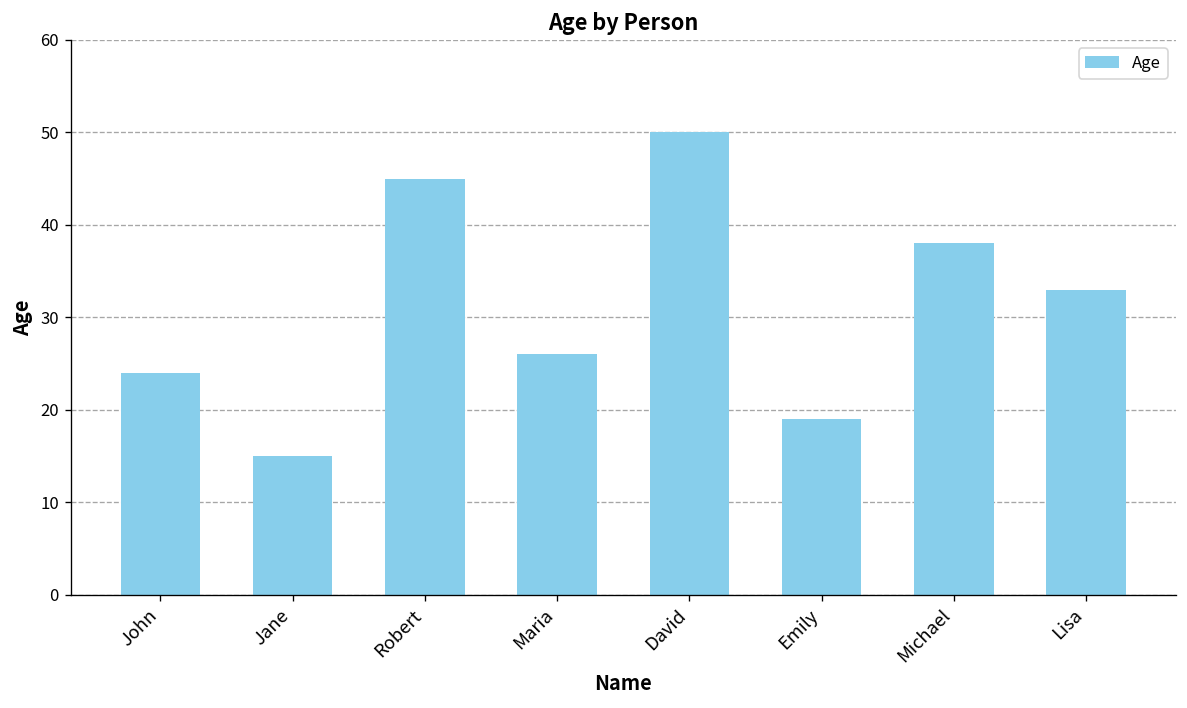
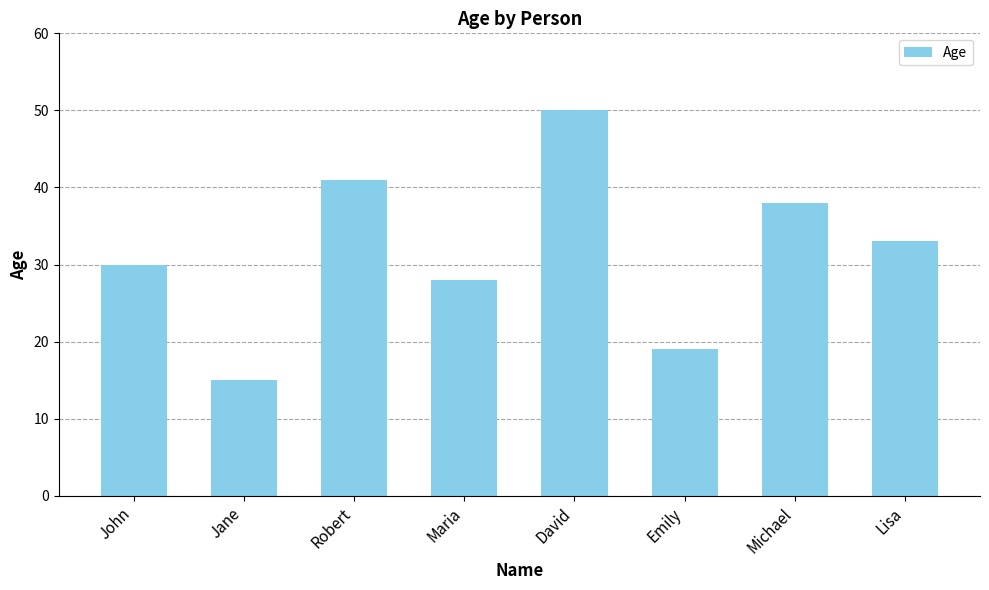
John: 24 -> 30
Robert: 45 -> 41
Maria: 26 -> 28
